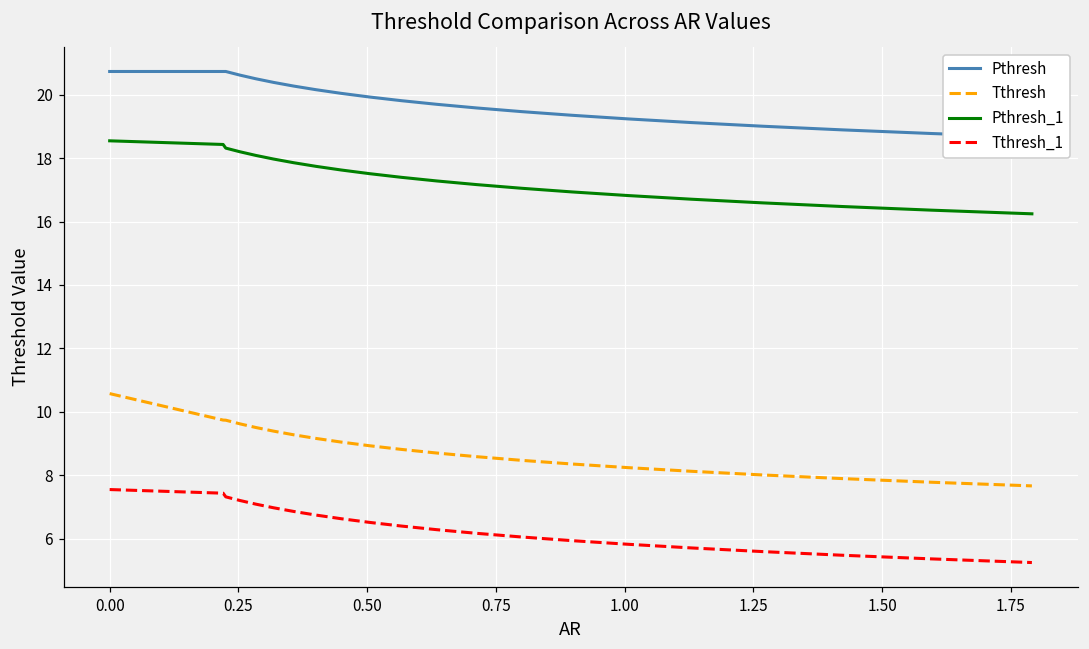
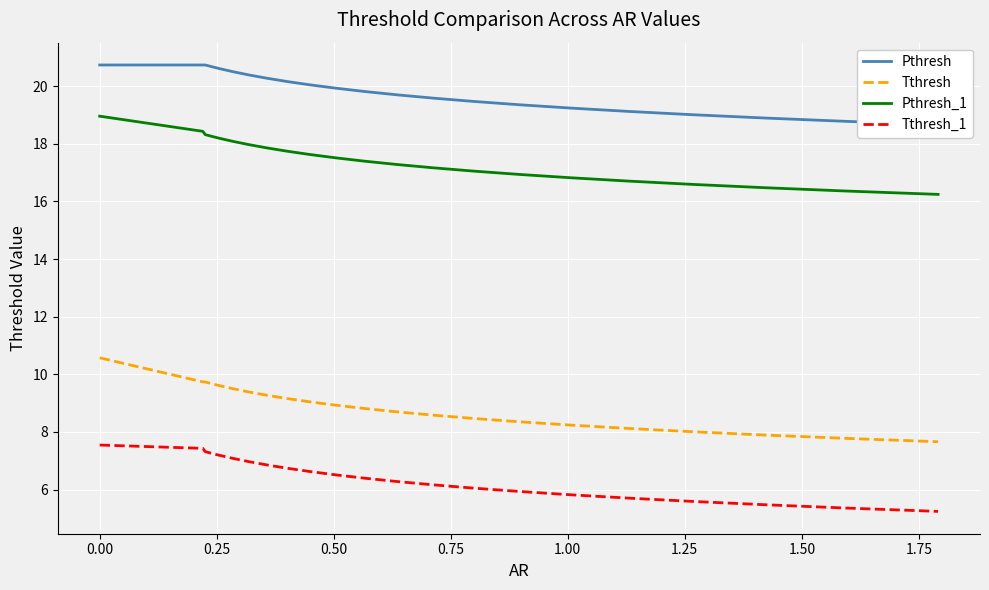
Pthresh_1, 0.00: 18.5 -> 19.0
